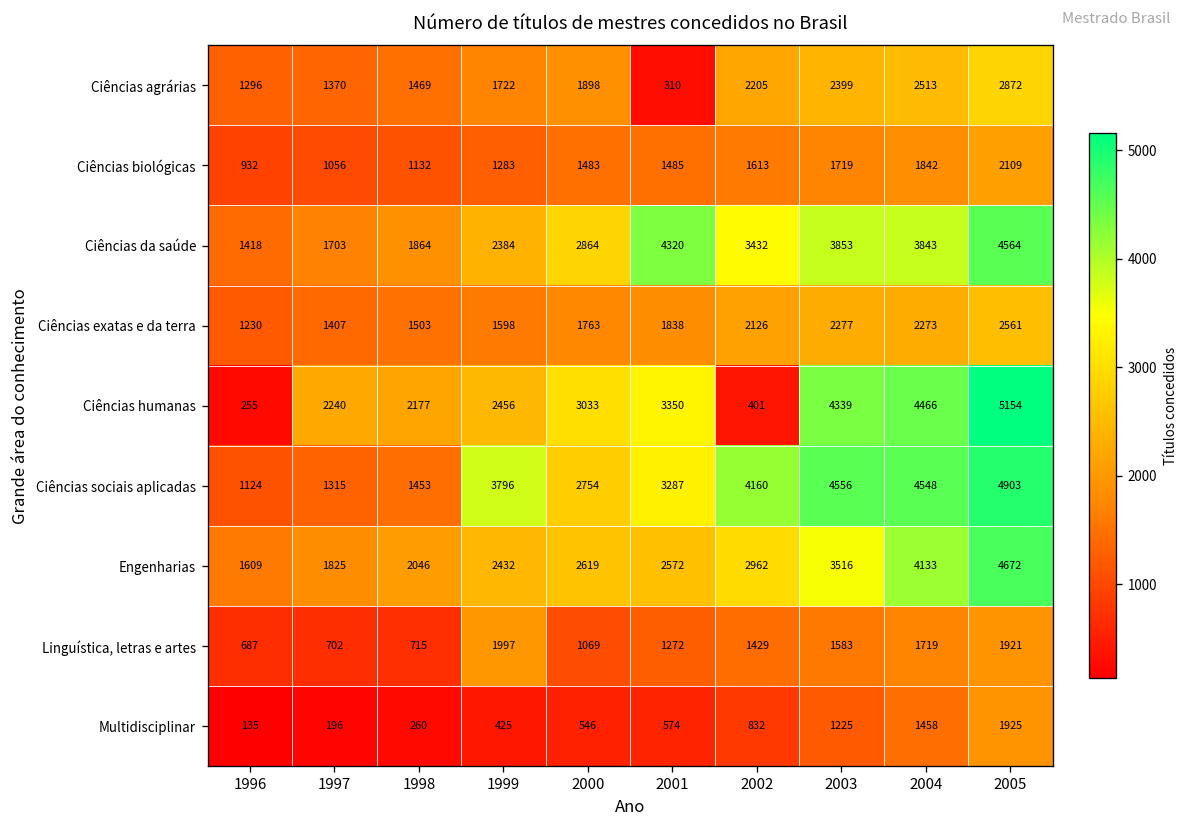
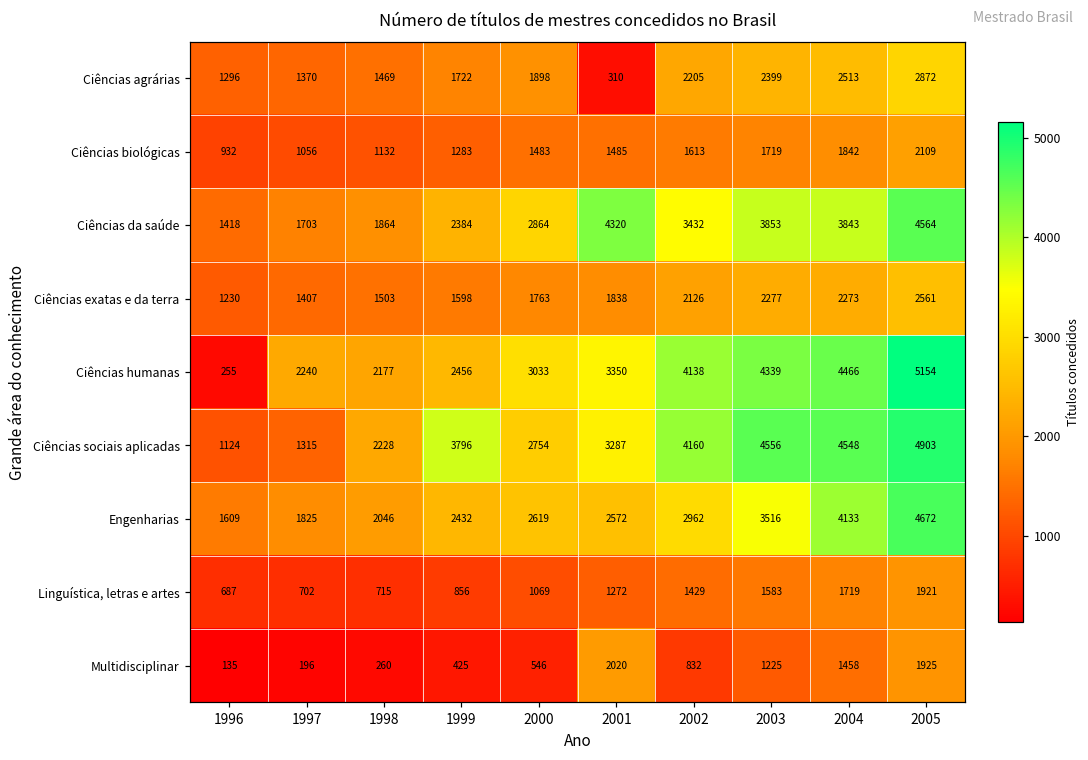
Ciências humanas, 2002: 401 -> 4138
Ciências sociais aplicadas, 1998: 1453 -> 2228
Linguística, letras e artes, 1999: 1997 -> 856
Multidisciplinar, 2001: 574 -> 2020
